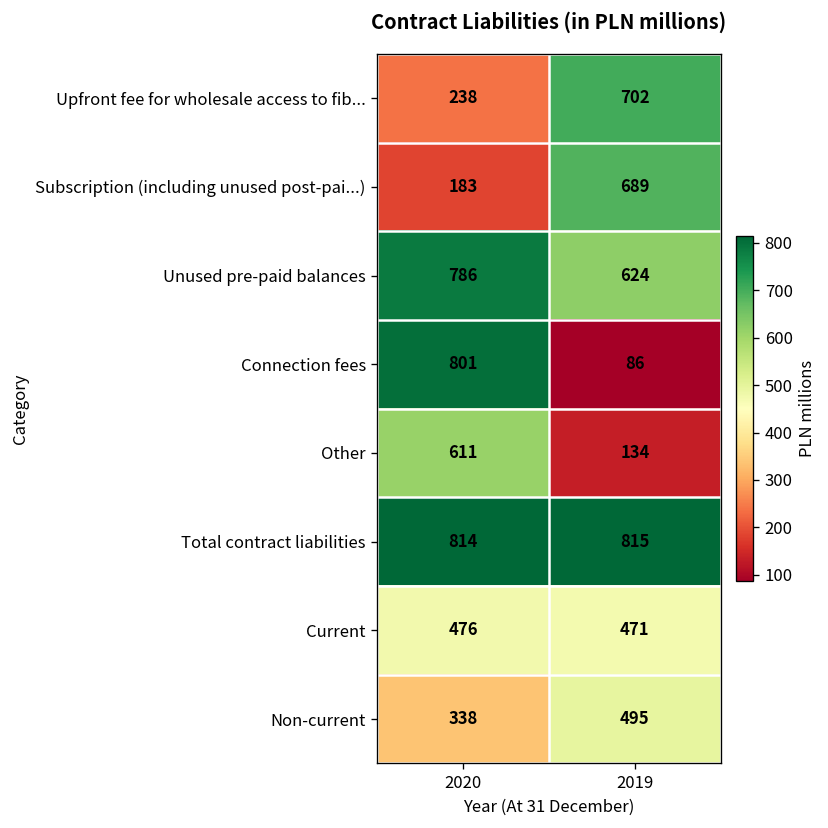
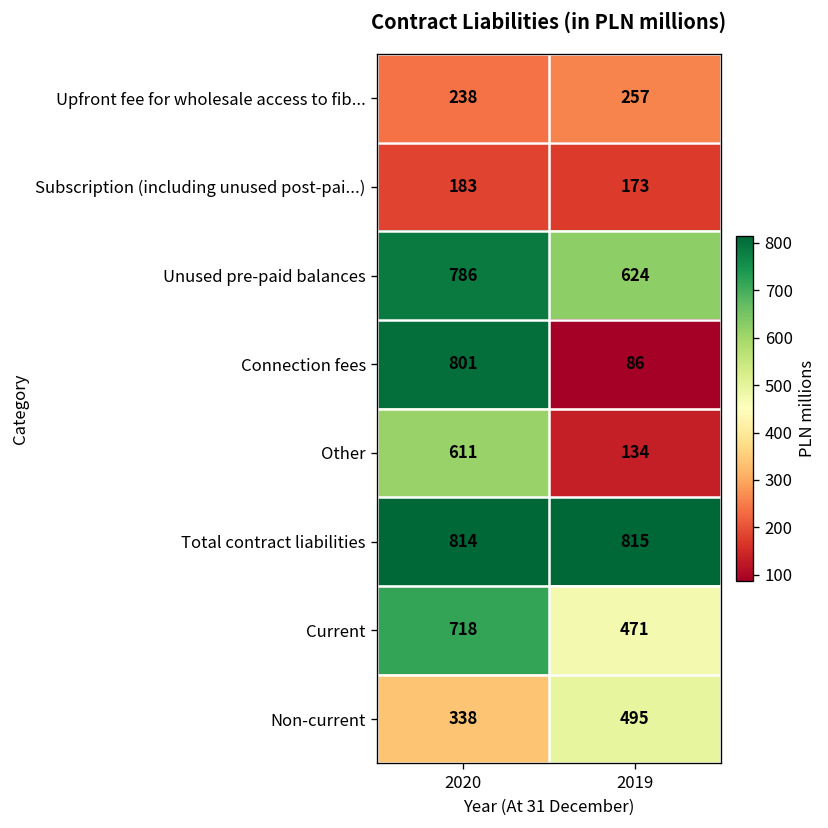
Upfront fee for wholesale access to fib..., 2019: 702 -> 257
Subscription (including unused post-pai...), 2019: 689 -> 173
Current, 2020: 476 -> 718
